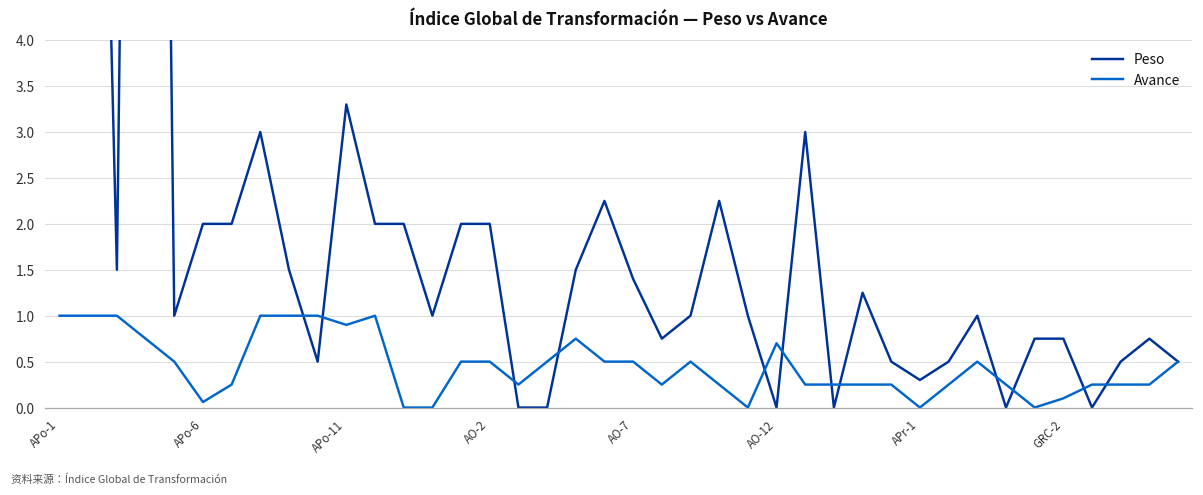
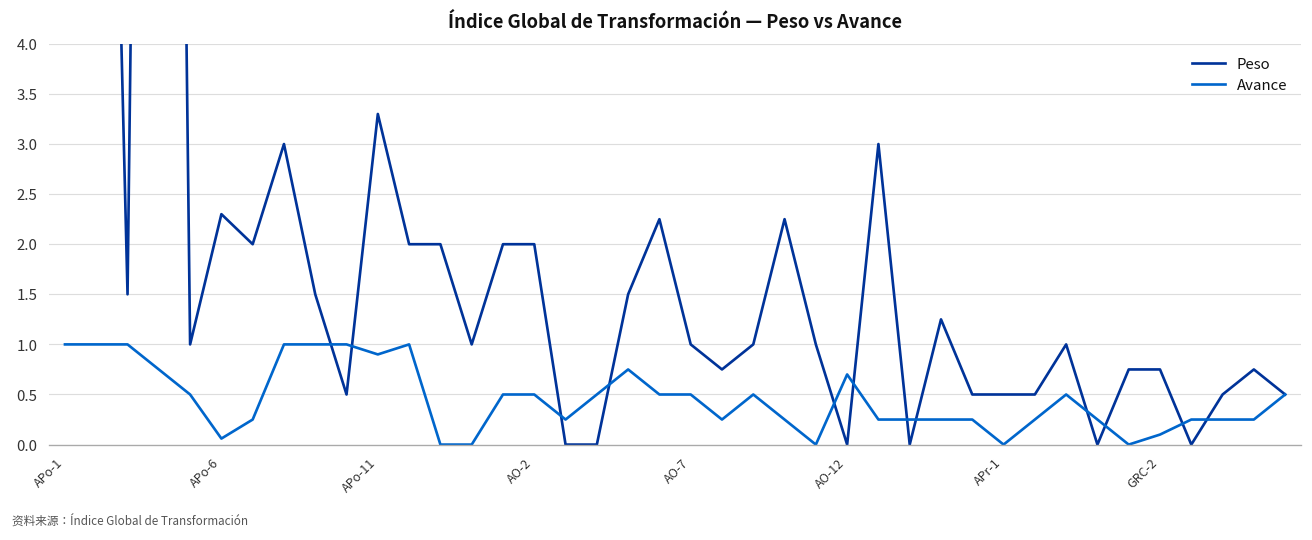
Peso, APo-6: 2.0 -> 2.3
Peso, AO-7: 1.4 -> 1.0
Peso, APr-1: 0.3 -> 0.5
